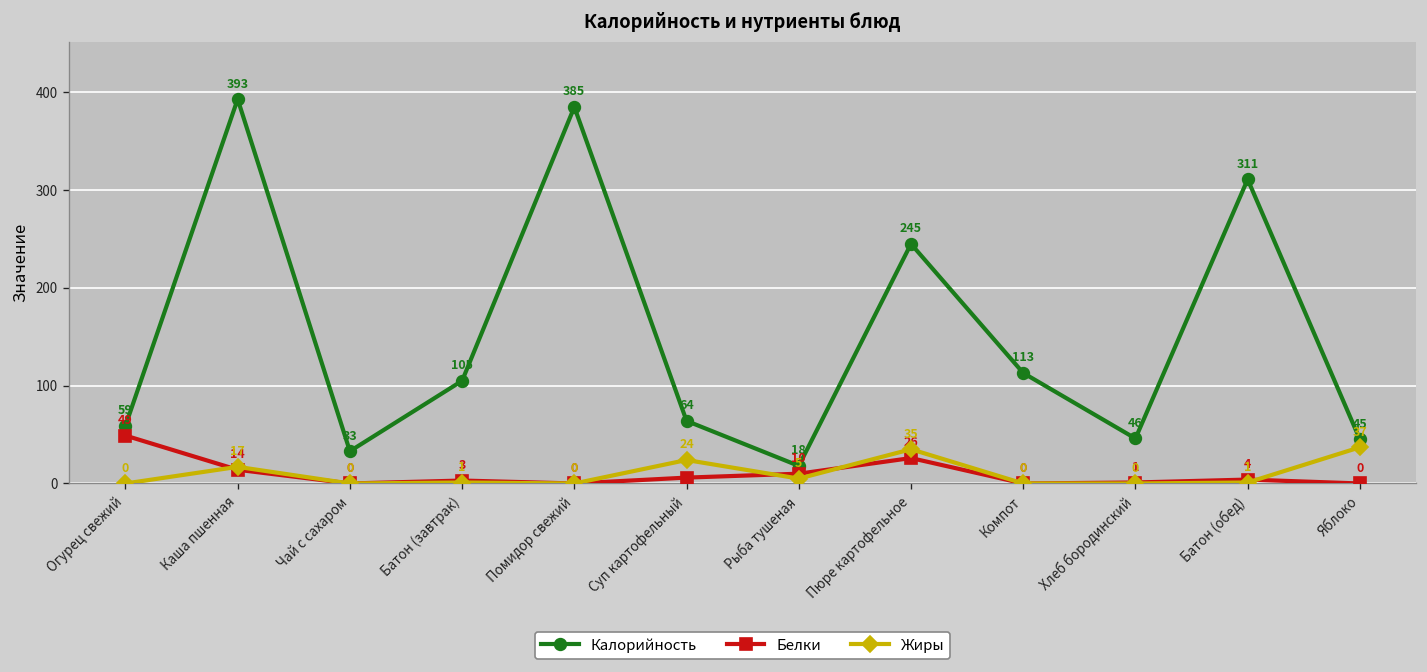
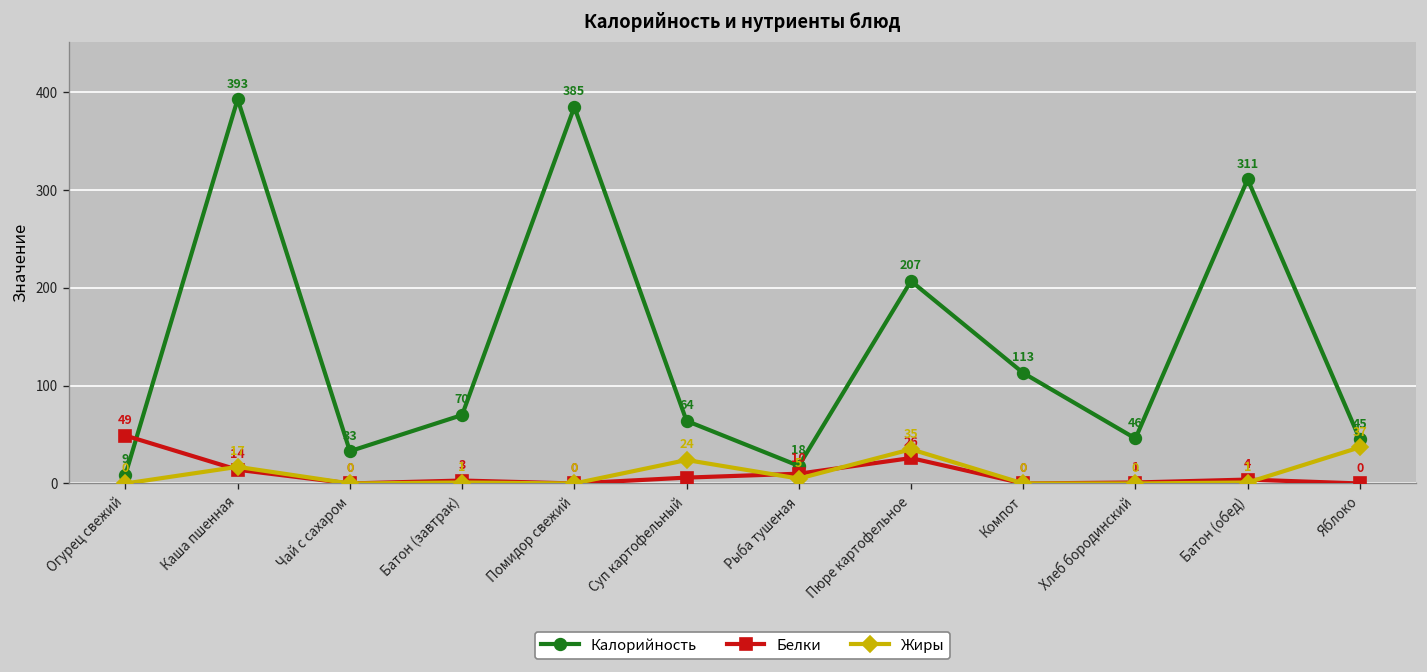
Калорийность, Огурец свежий: 59 -> 9
Калорийность, Батон (завтрак): 105 -> 70
Калорийность, Пюре картофельное: 245 -> 207
